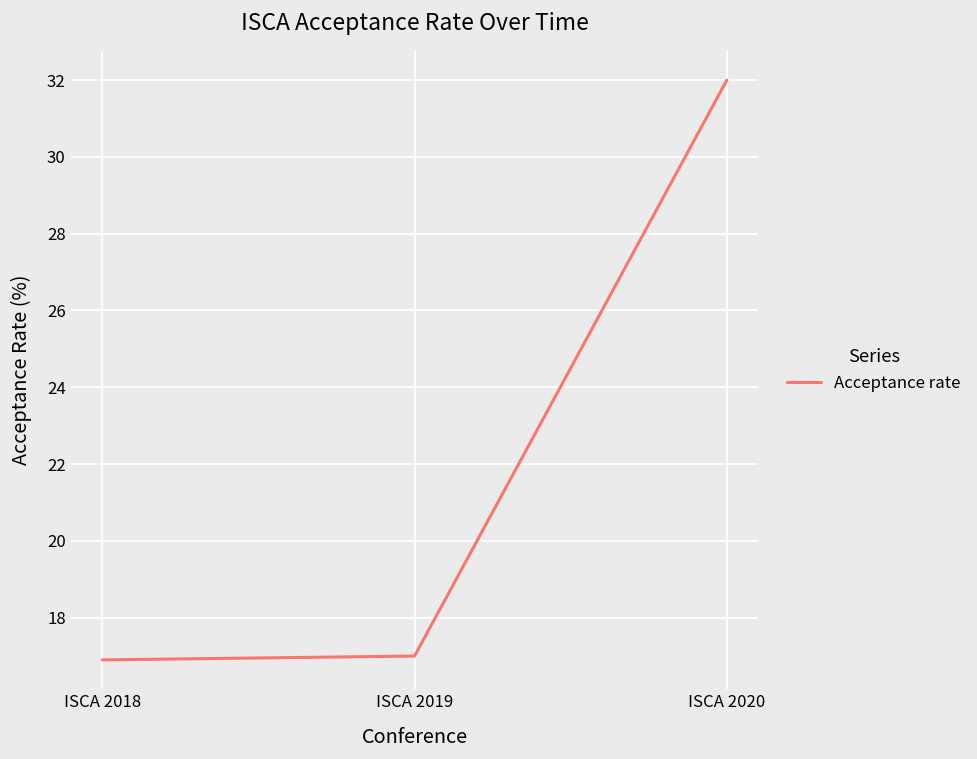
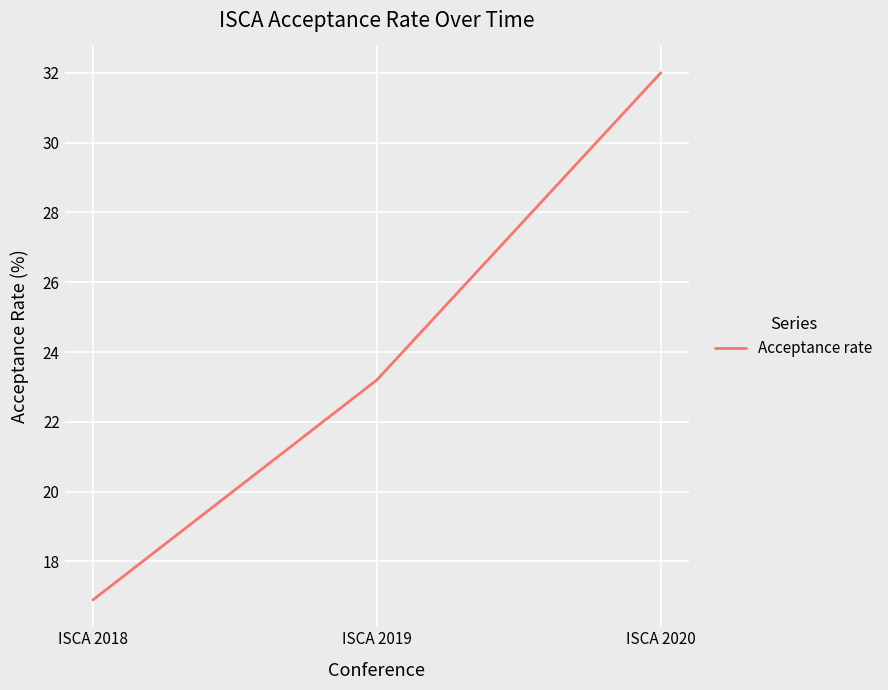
ISCA 2019: 17.0 -> 23.2
